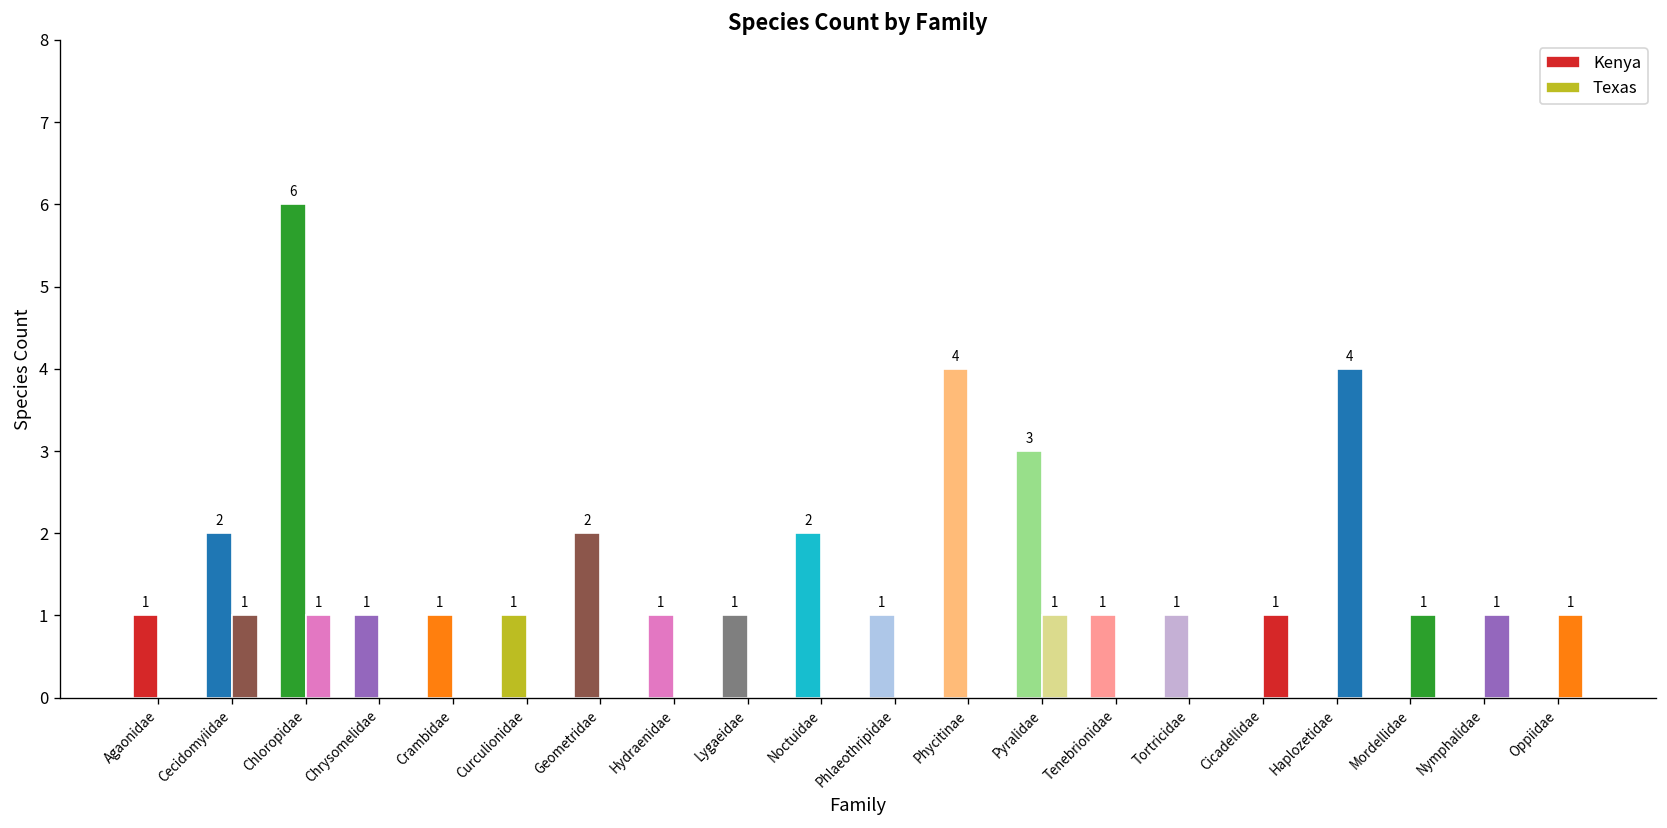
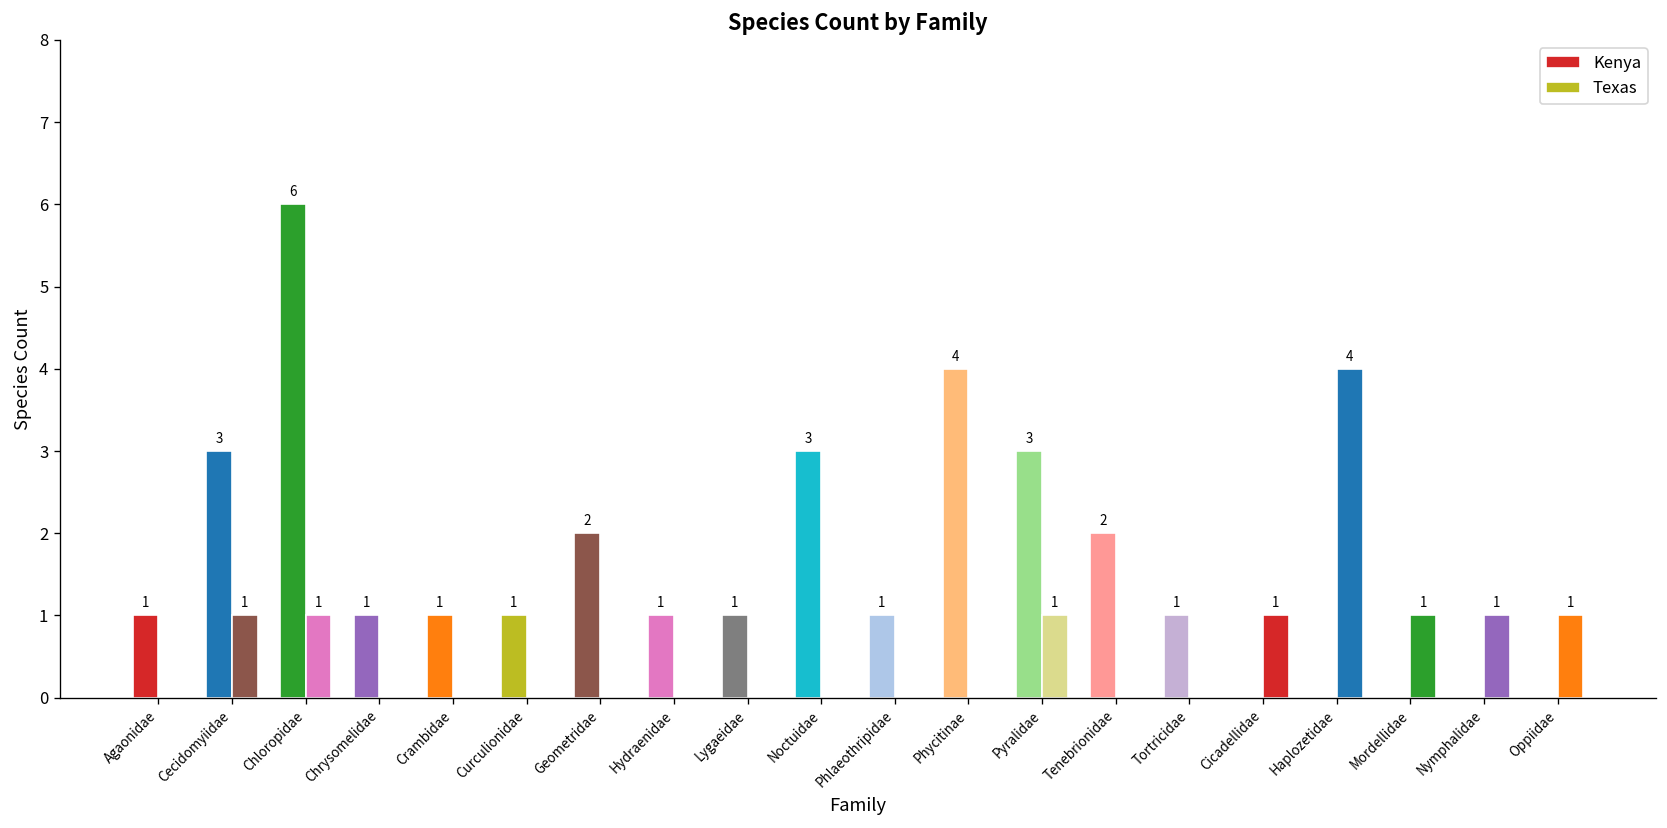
Kenya, Cecidomyiidae: 2 -> 3
Kenya, Noctuidae: 2 -> 3
Kenya, Tenebrionidae: 1 -> 2
